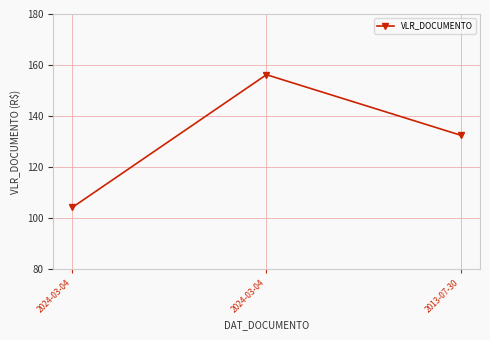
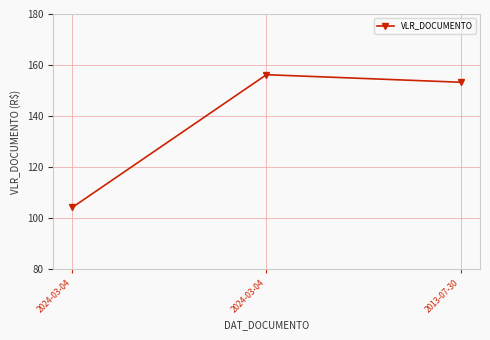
2013-07-30: 132 -> 153
